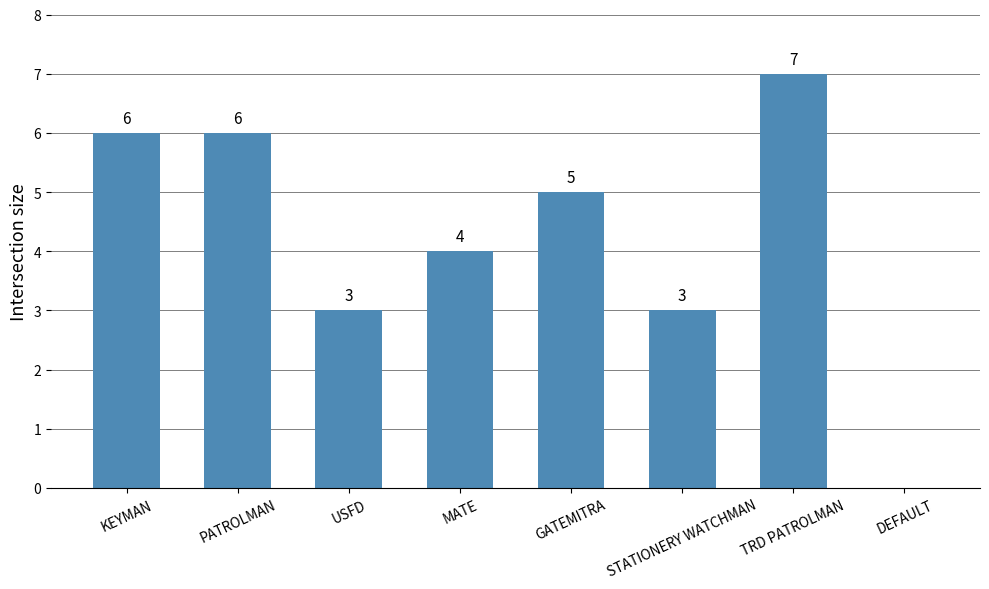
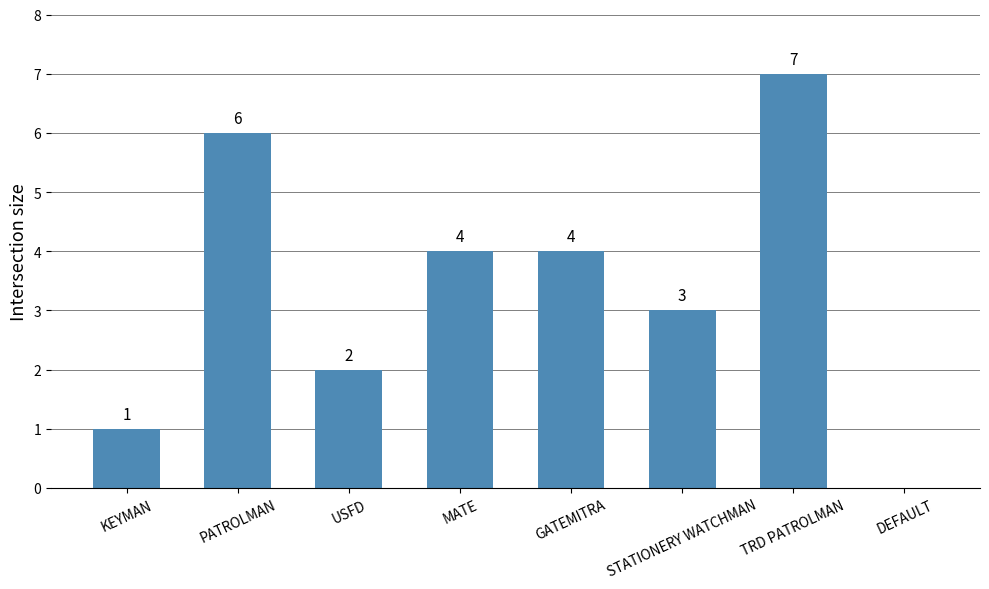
KEYMAN: 6 -> 1
USFD: 3 -> 2
GATEMITRA: 5 -> 4
